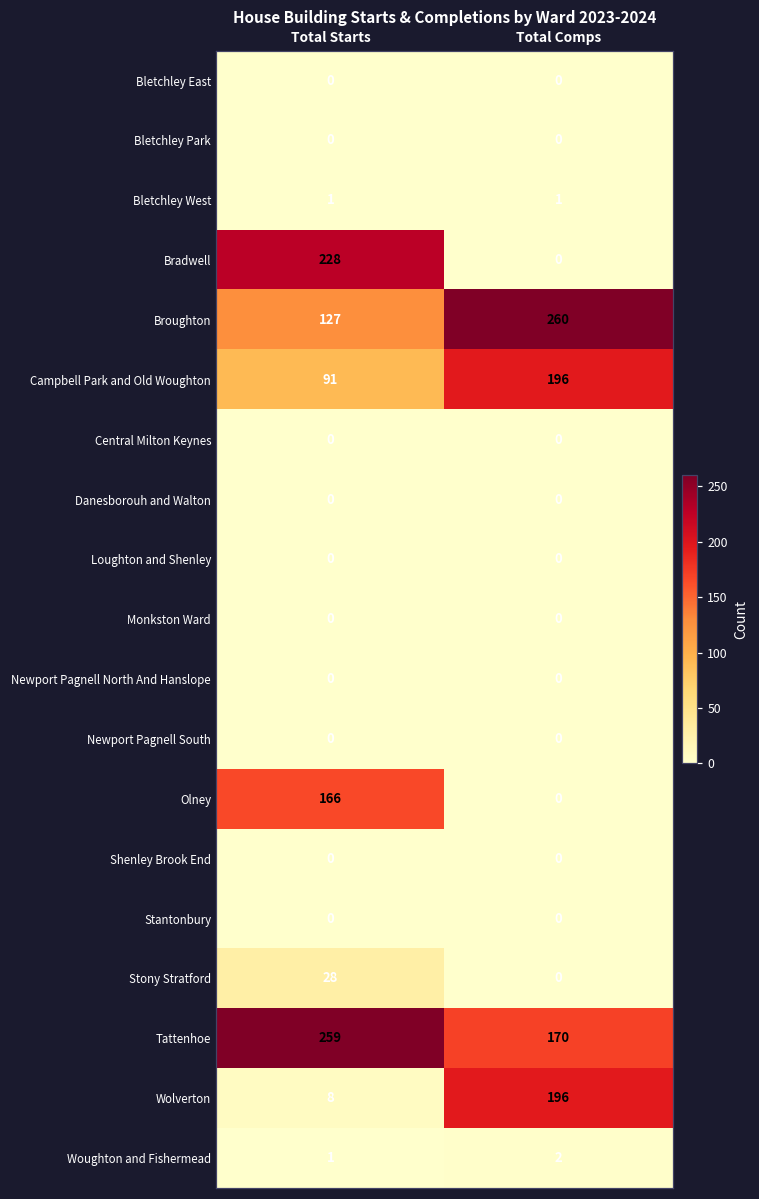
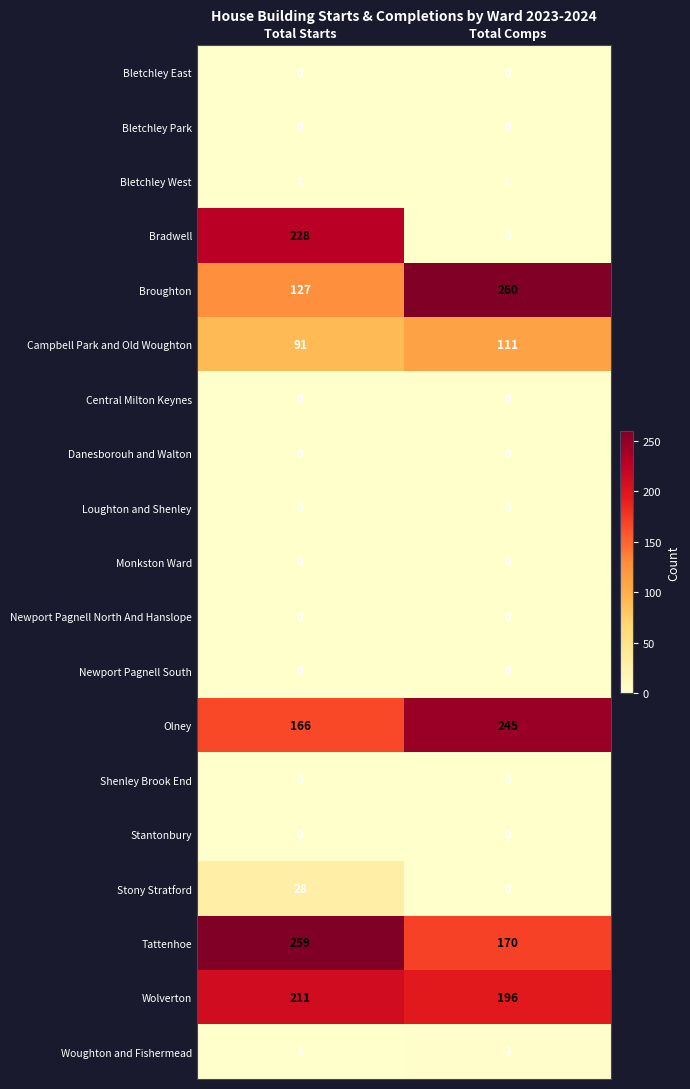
Campbell Park and Old Woughton, Total Comps: 196 -> 111
Olney, Total Comps: 0 -> 245
Wolverton, Total Starts: 8 -> 211
